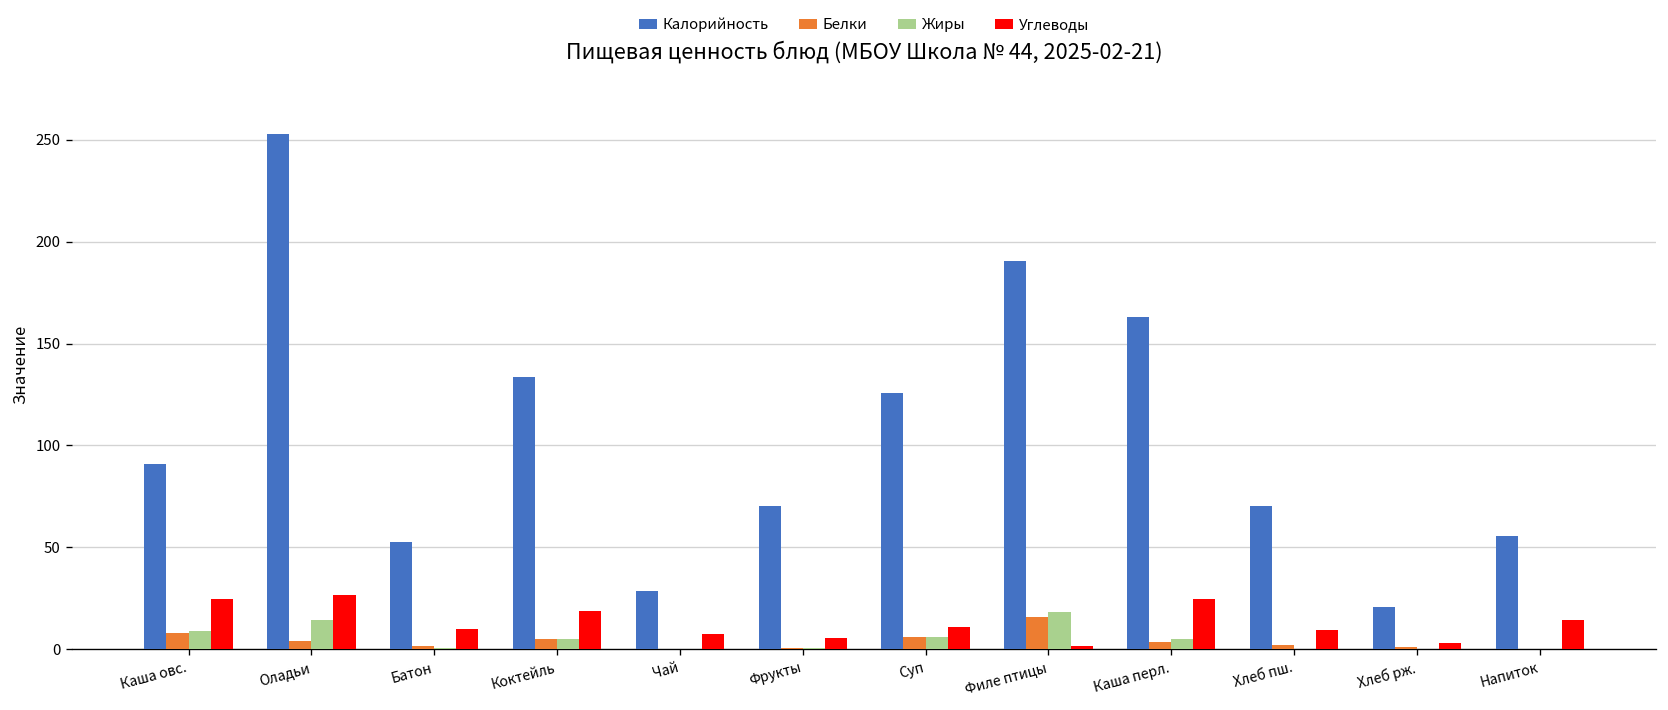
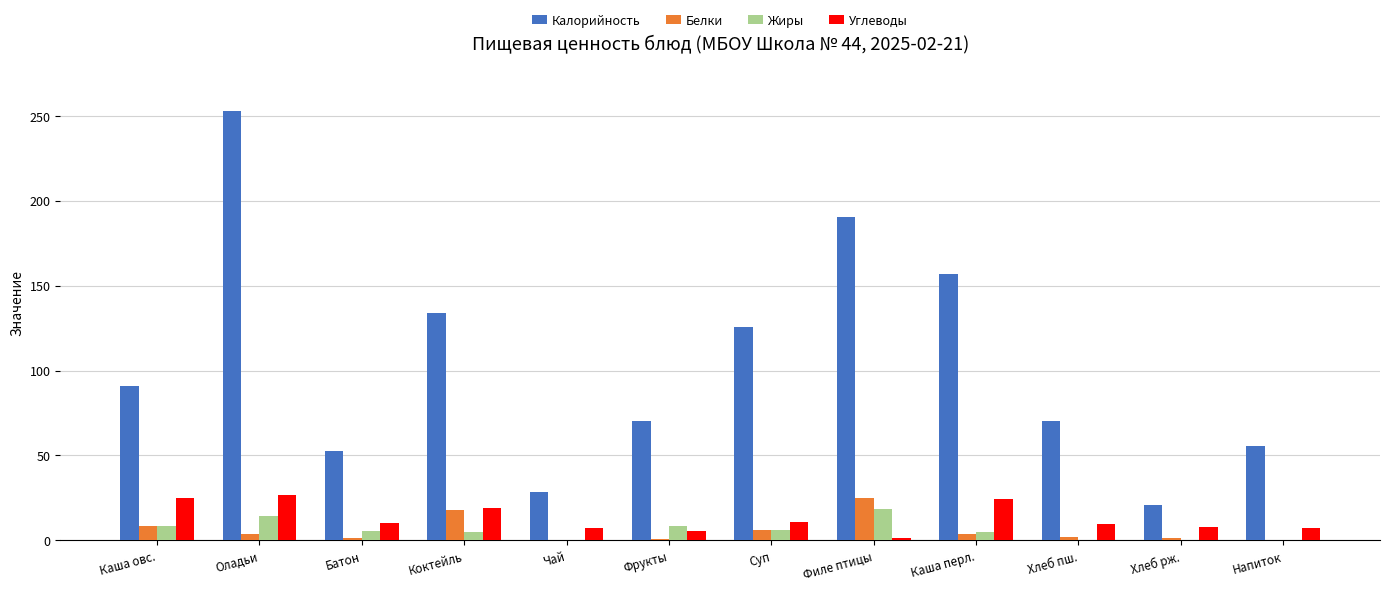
Жиры, Батон: 1 -> 5
Белки, Коктейль: 5 -> 18
Жиры, Фрукты: 1 -> 8
Белки, Филе птицы: 16 -> 25
Калорийность, Каша перл.: 163 -> 157
Углеводы, Хлеб рж.: 3 -> 8
Углеводы, Напиток: 14 -> 8
